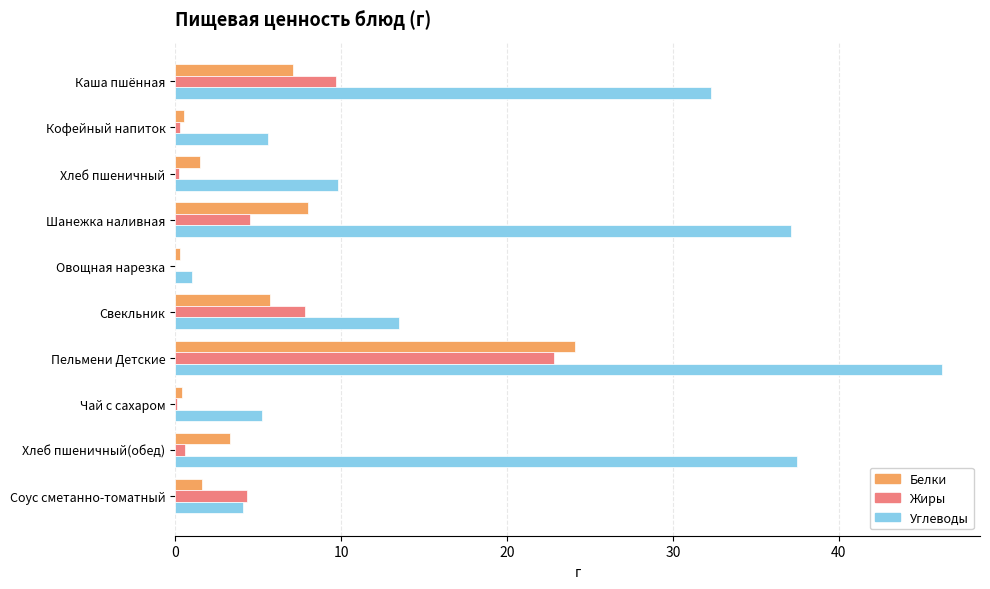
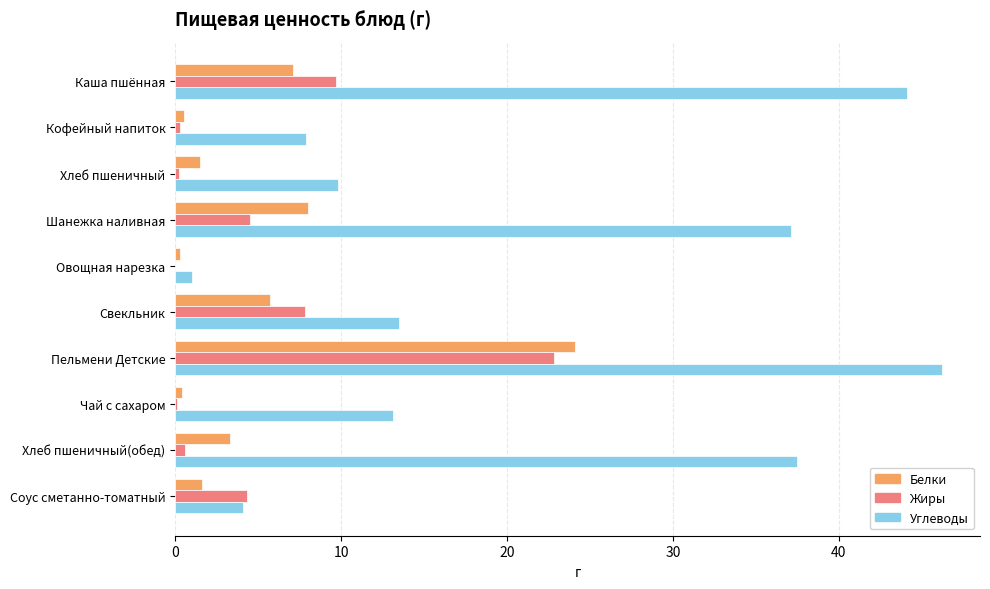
Углеводы, Каша пшённая: 32.3 -> 44.1
Углеводы, Кофейный напиток: 5.6 -> 7.9
Углеводы, Чай с сахаром: 5.2 -> 13.1
